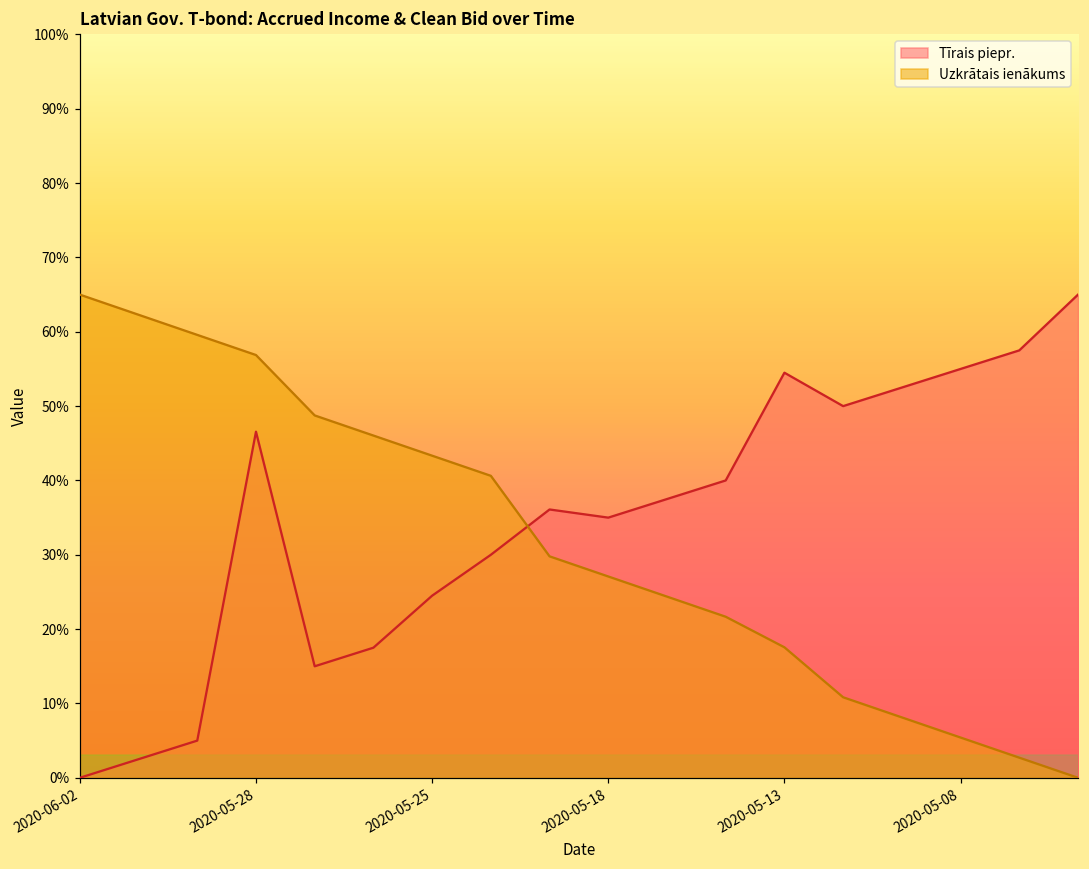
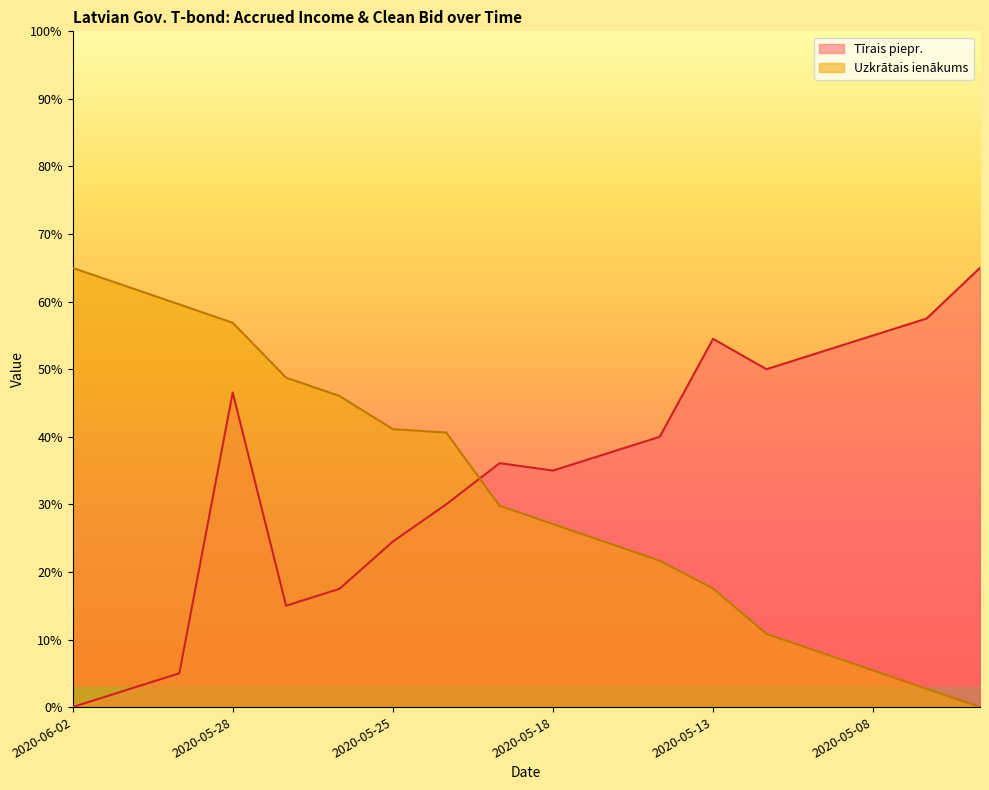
Uzkrātais ienākums, 2020-05-25: 43% -> 41%
